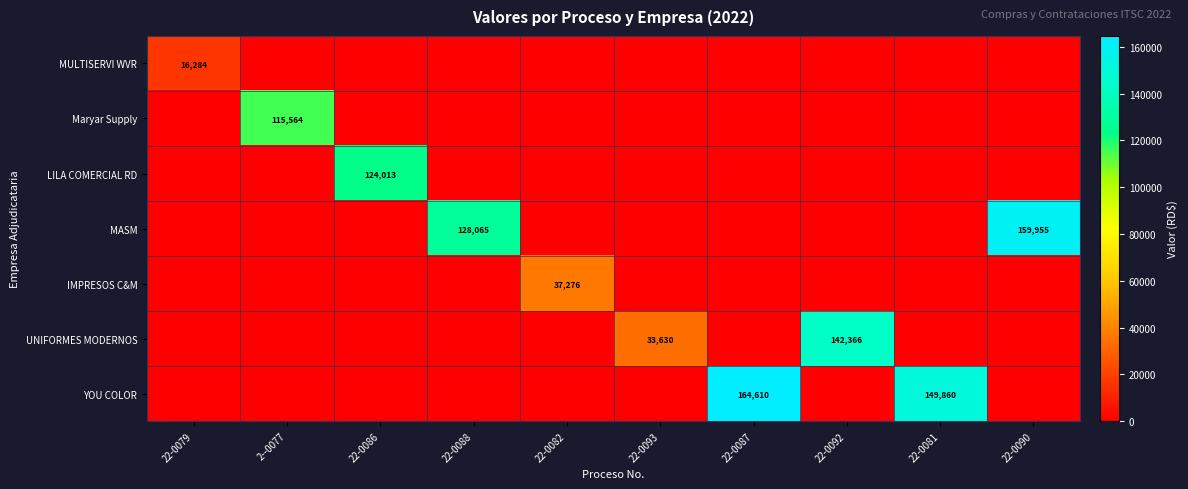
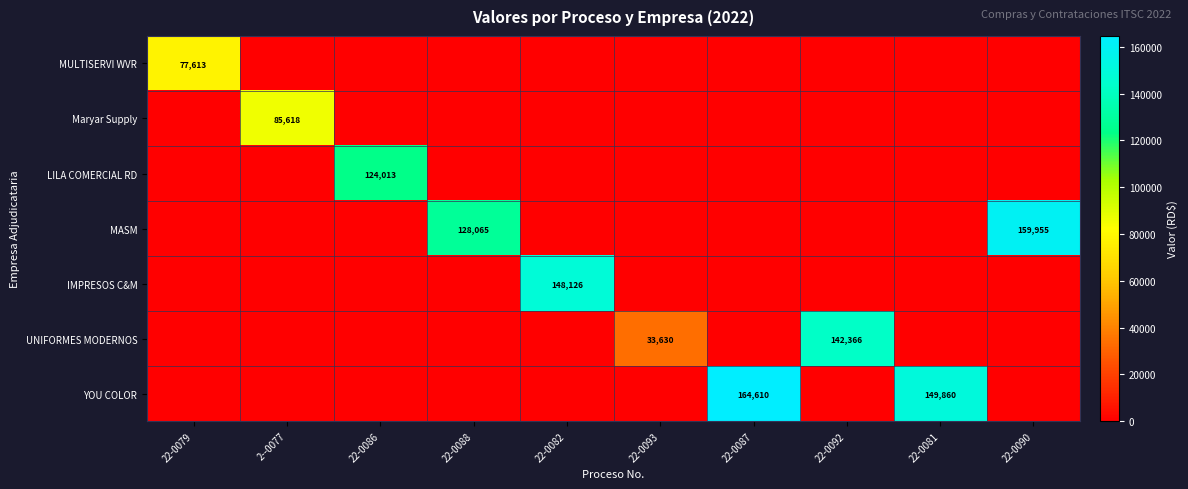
MULTISERVI WVR, 22-0079: 16,284 -> 77,613
Maryar Supply, 2--0077: 115,564 -> 85,618
IMPRESOS C&M, 22-0082: 37,276 -> 148,126
